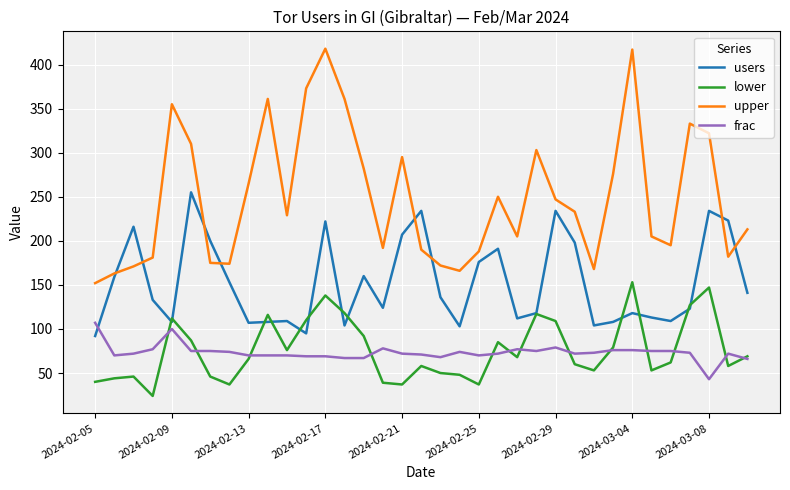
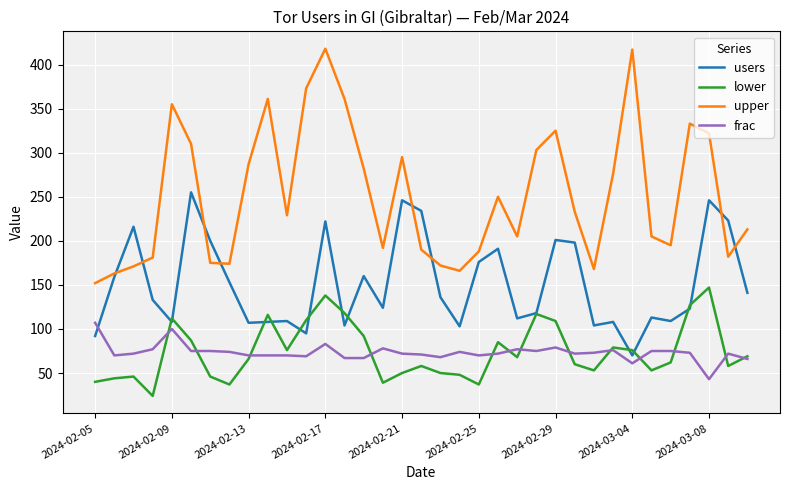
upper, 2024-02-13: 270 -> 290
frac, 2024-02-17: 70 -> 80
users, 2024-02-21: 210 -> 250
lower, 2024-02-21: 40 -> 50
users, 2024-02-29: 230 -> 200
upper, 2024-02-29: 250 -> 330
users, 2024-03-04: 120 -> 70
lower, 2024-03-04: 150 -> 80
frac, 2024-03-04: 80 -> 60
users, 2024-03-08: 230 -> 250
